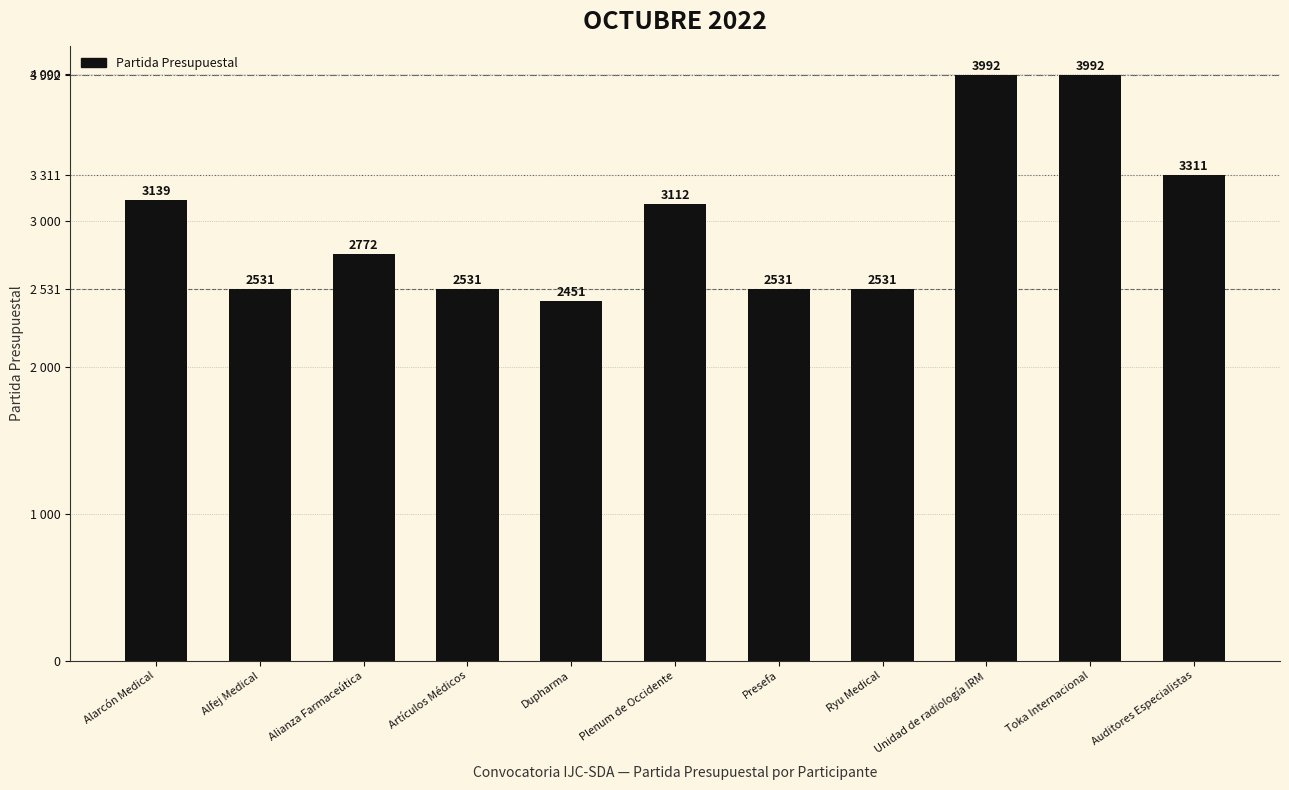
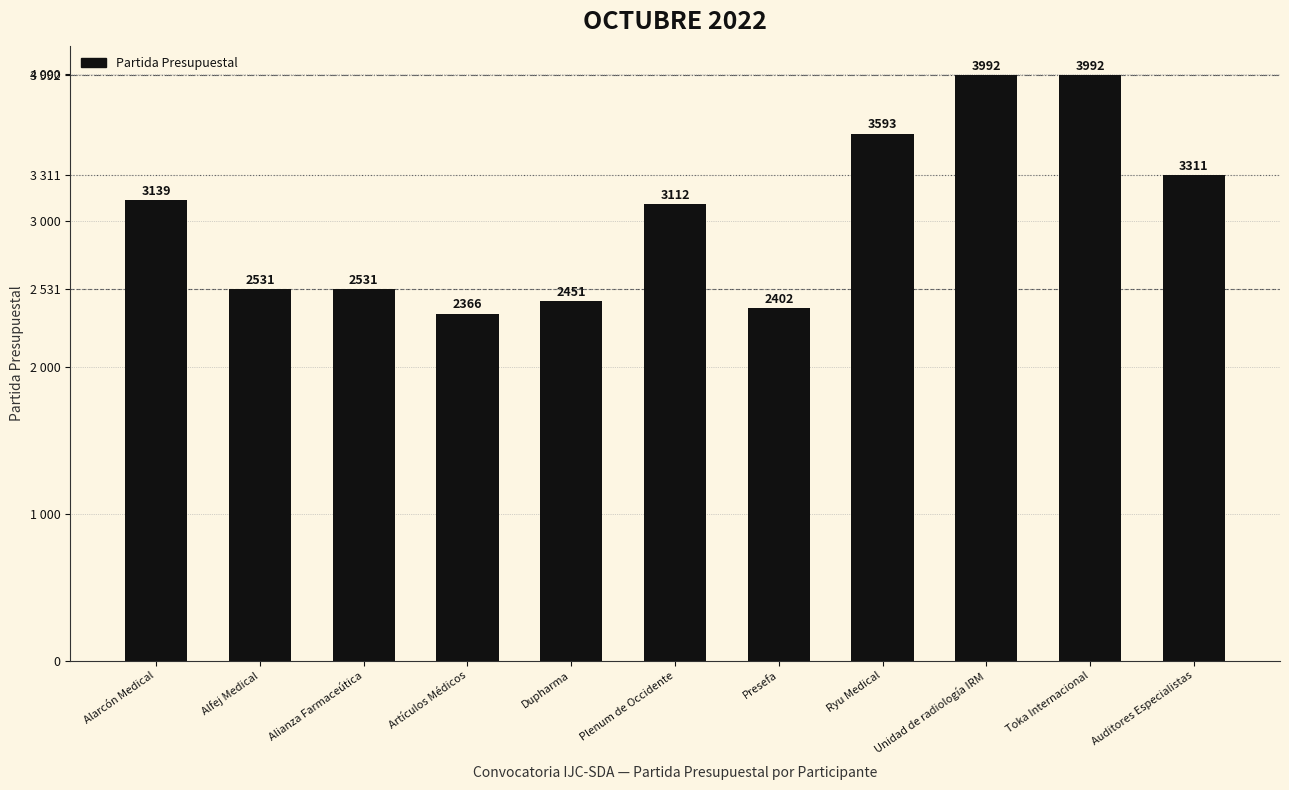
Alianza Farmaceútica: 2772 -> 2531
Artículos Médicos: 2531 -> 2366
Presefa: 2531 -> 2402
Ryu Medical: 2531 -> 3593
